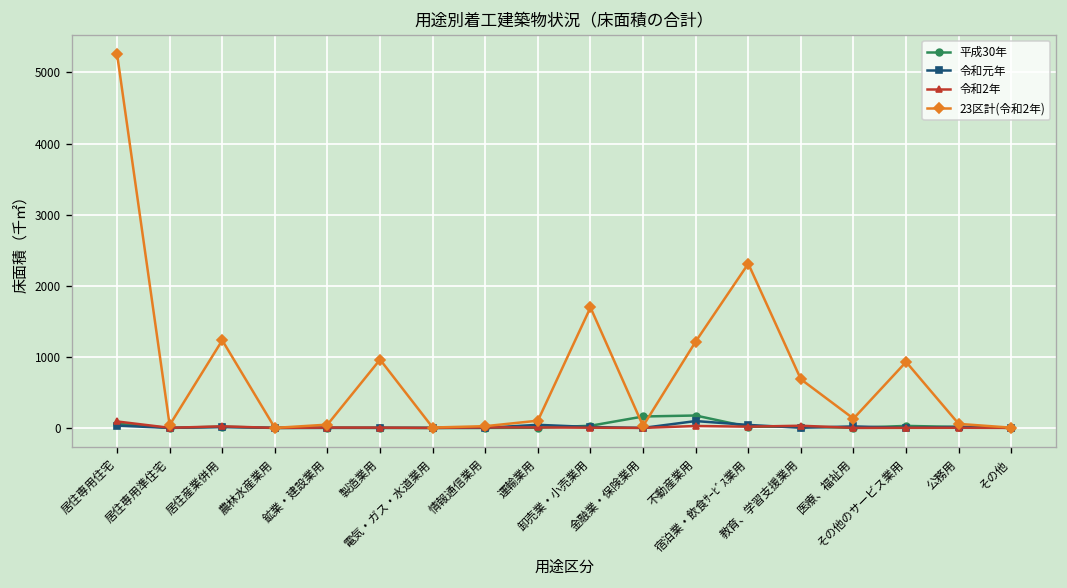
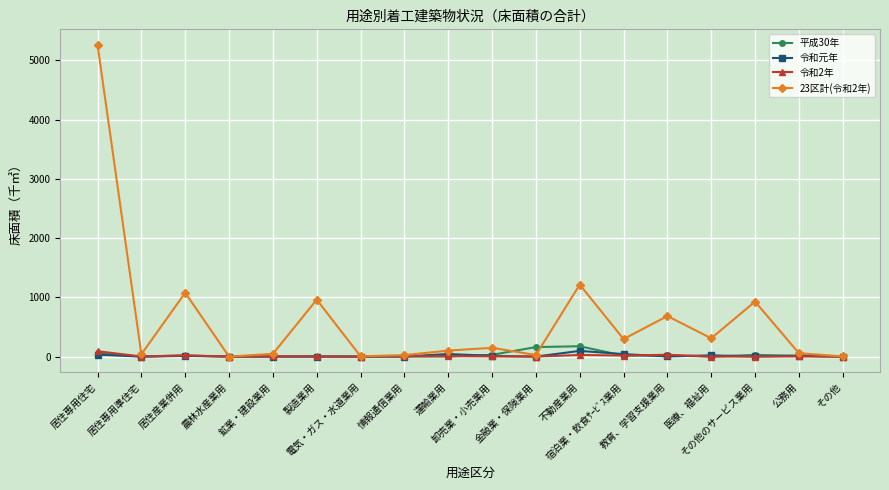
23区計(令和2年), 居住産業併用: 1200 -> 1100
23区計(令和2年), 卸売業・小売業用: 1700 -> 100
23区計(令和2年), 宿泊業・飲食ｻｰﾋﾞｽ業用: 2300 -> 300
23区計(令和2年), 医療、福祉用: 100 -> 300
